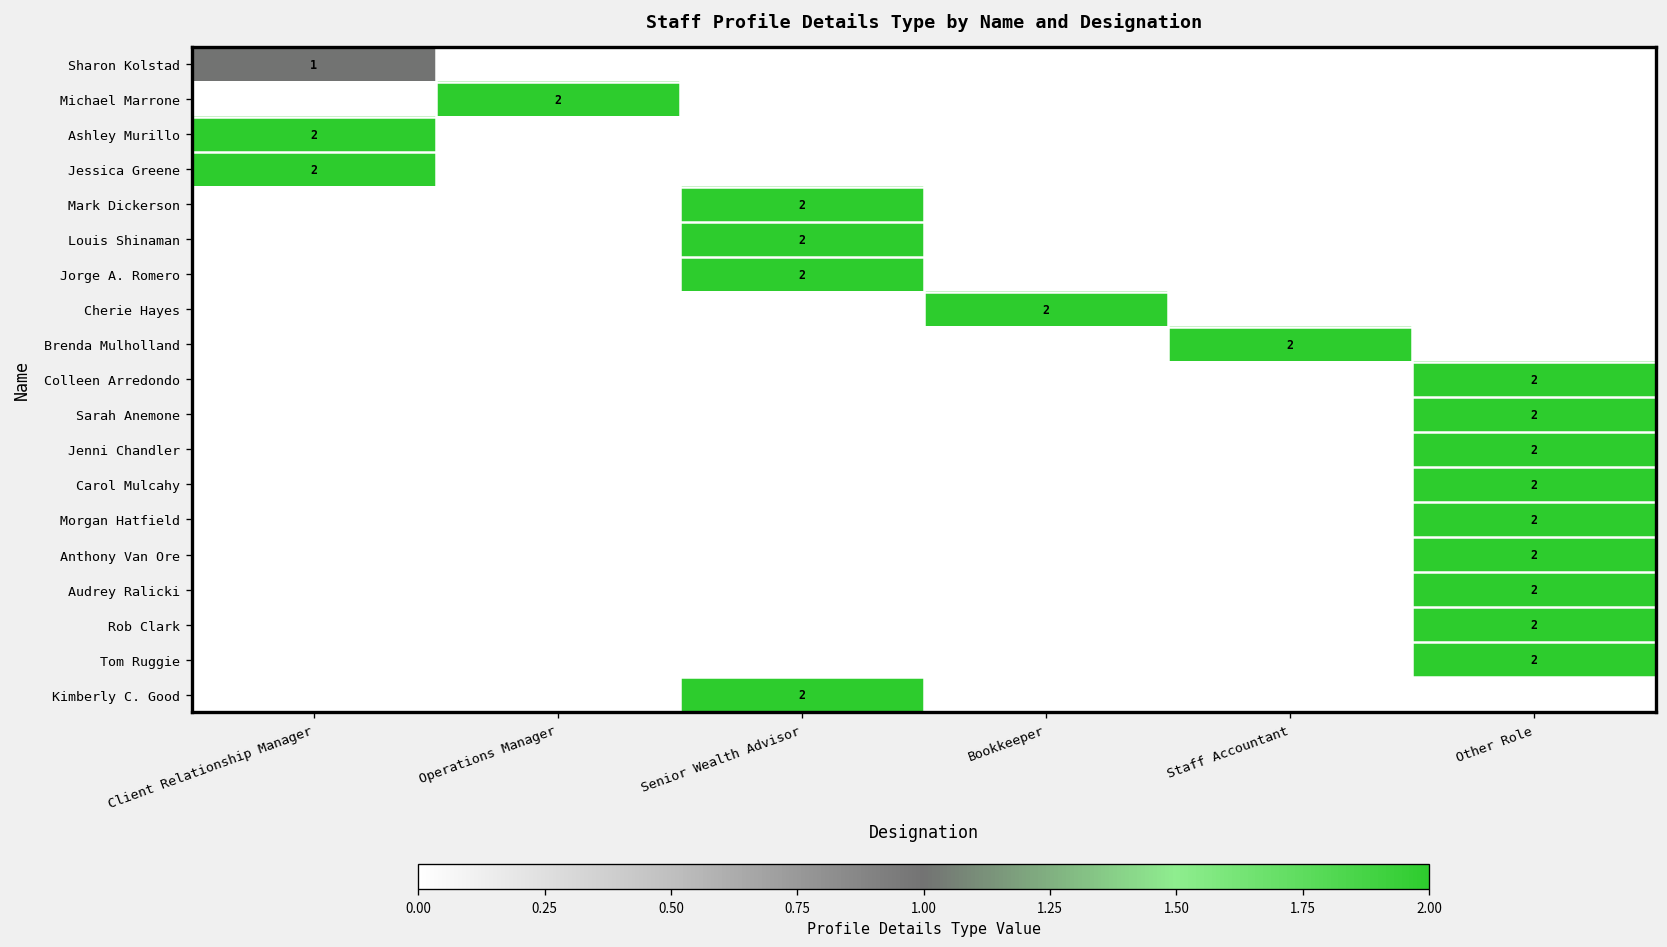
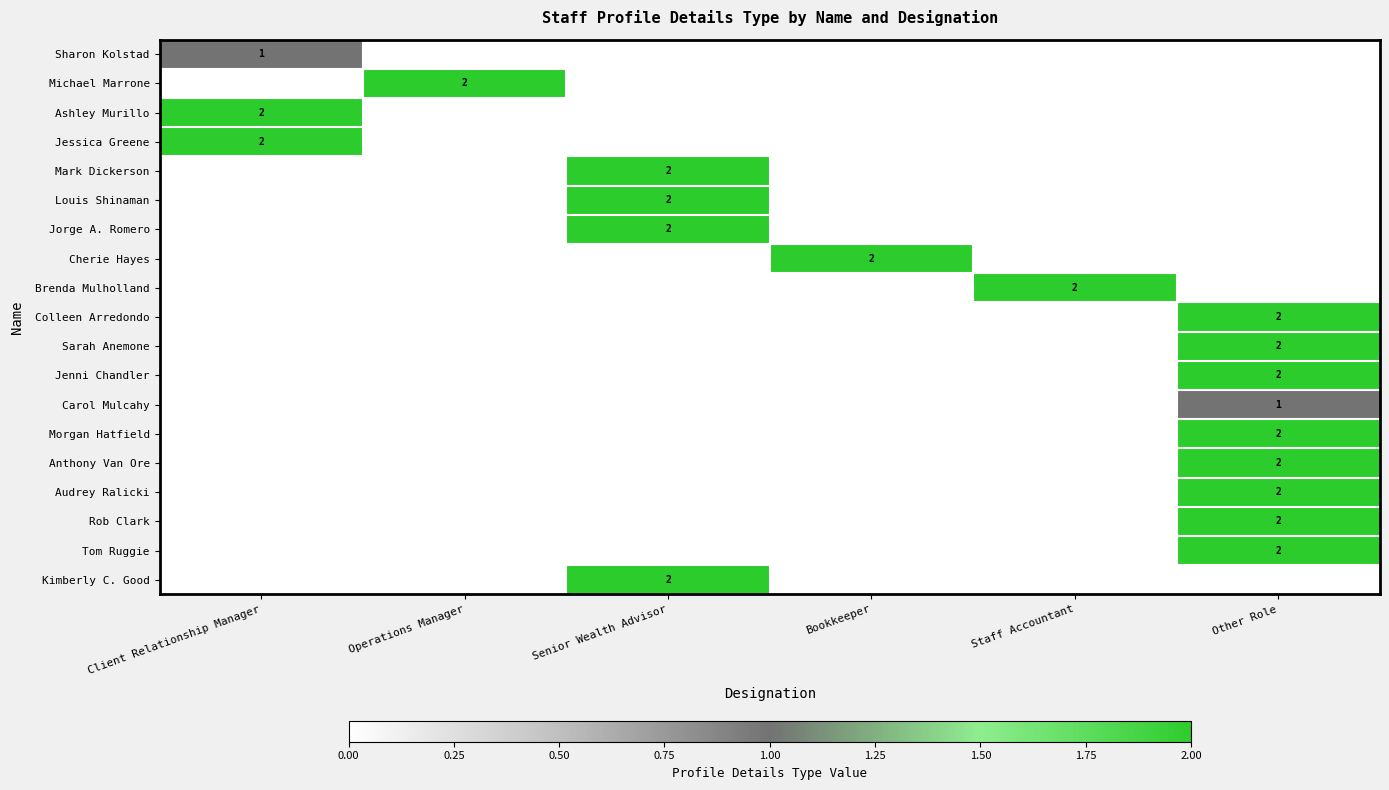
Carol Mulcahy, Other Role: 2 -> 1
